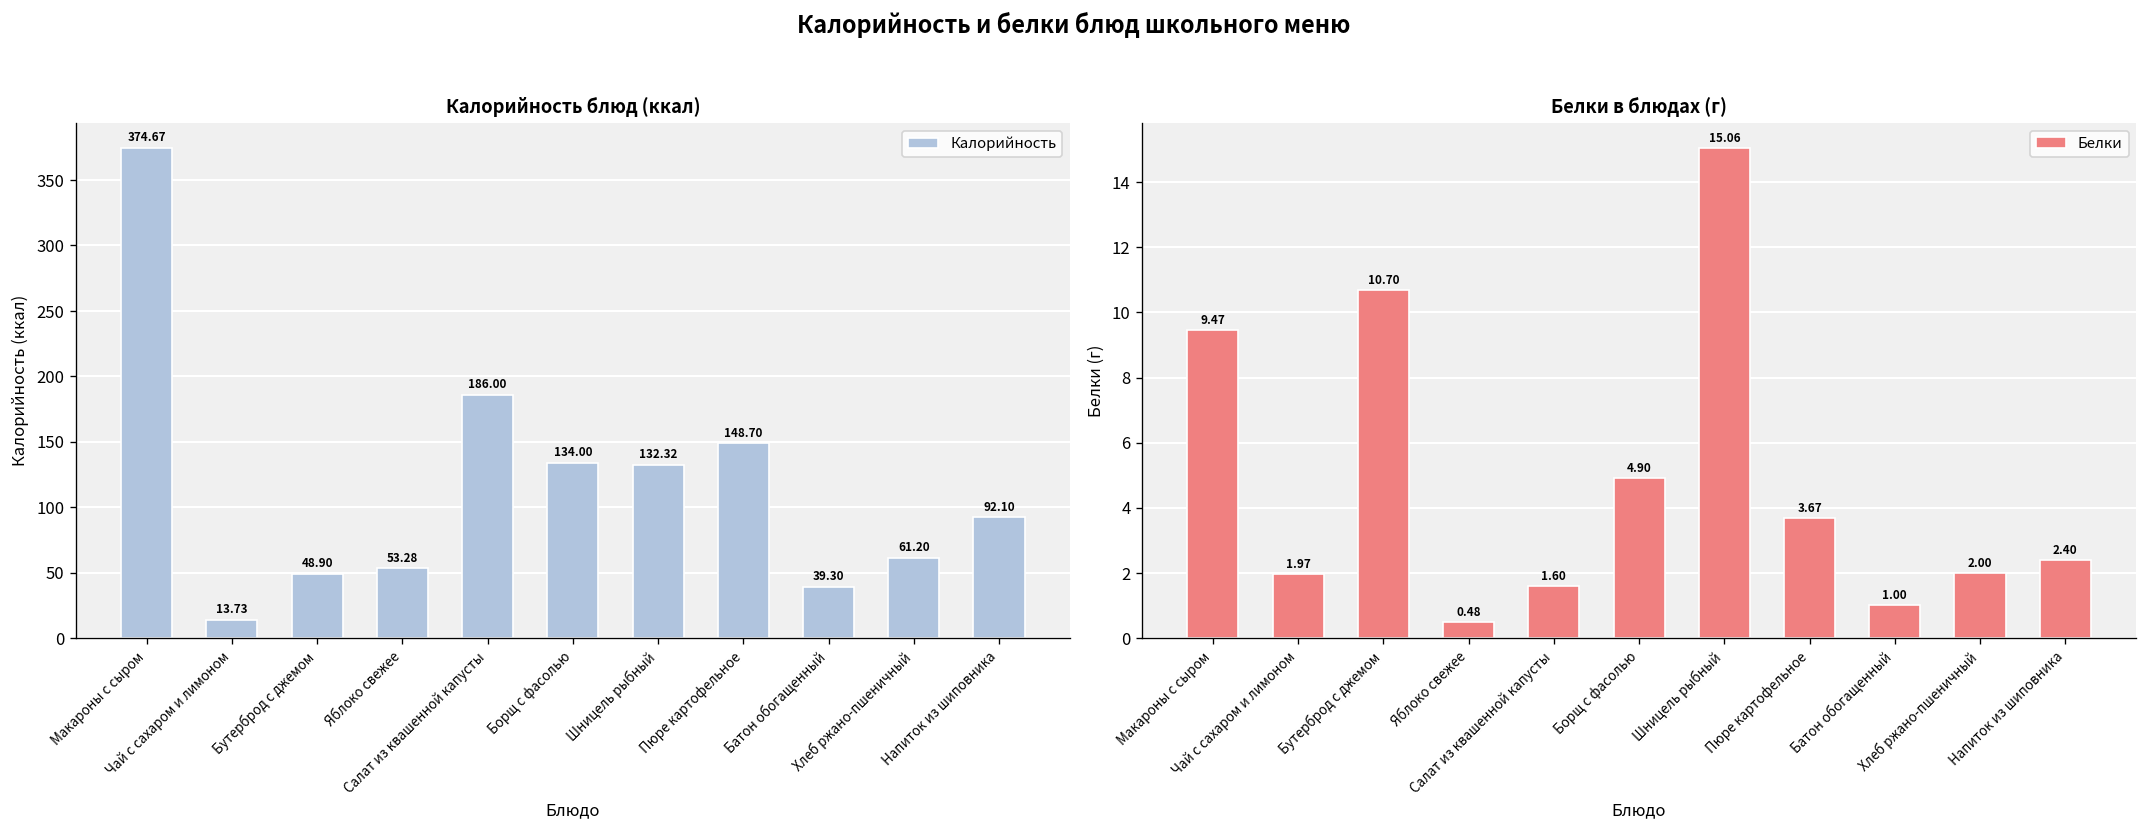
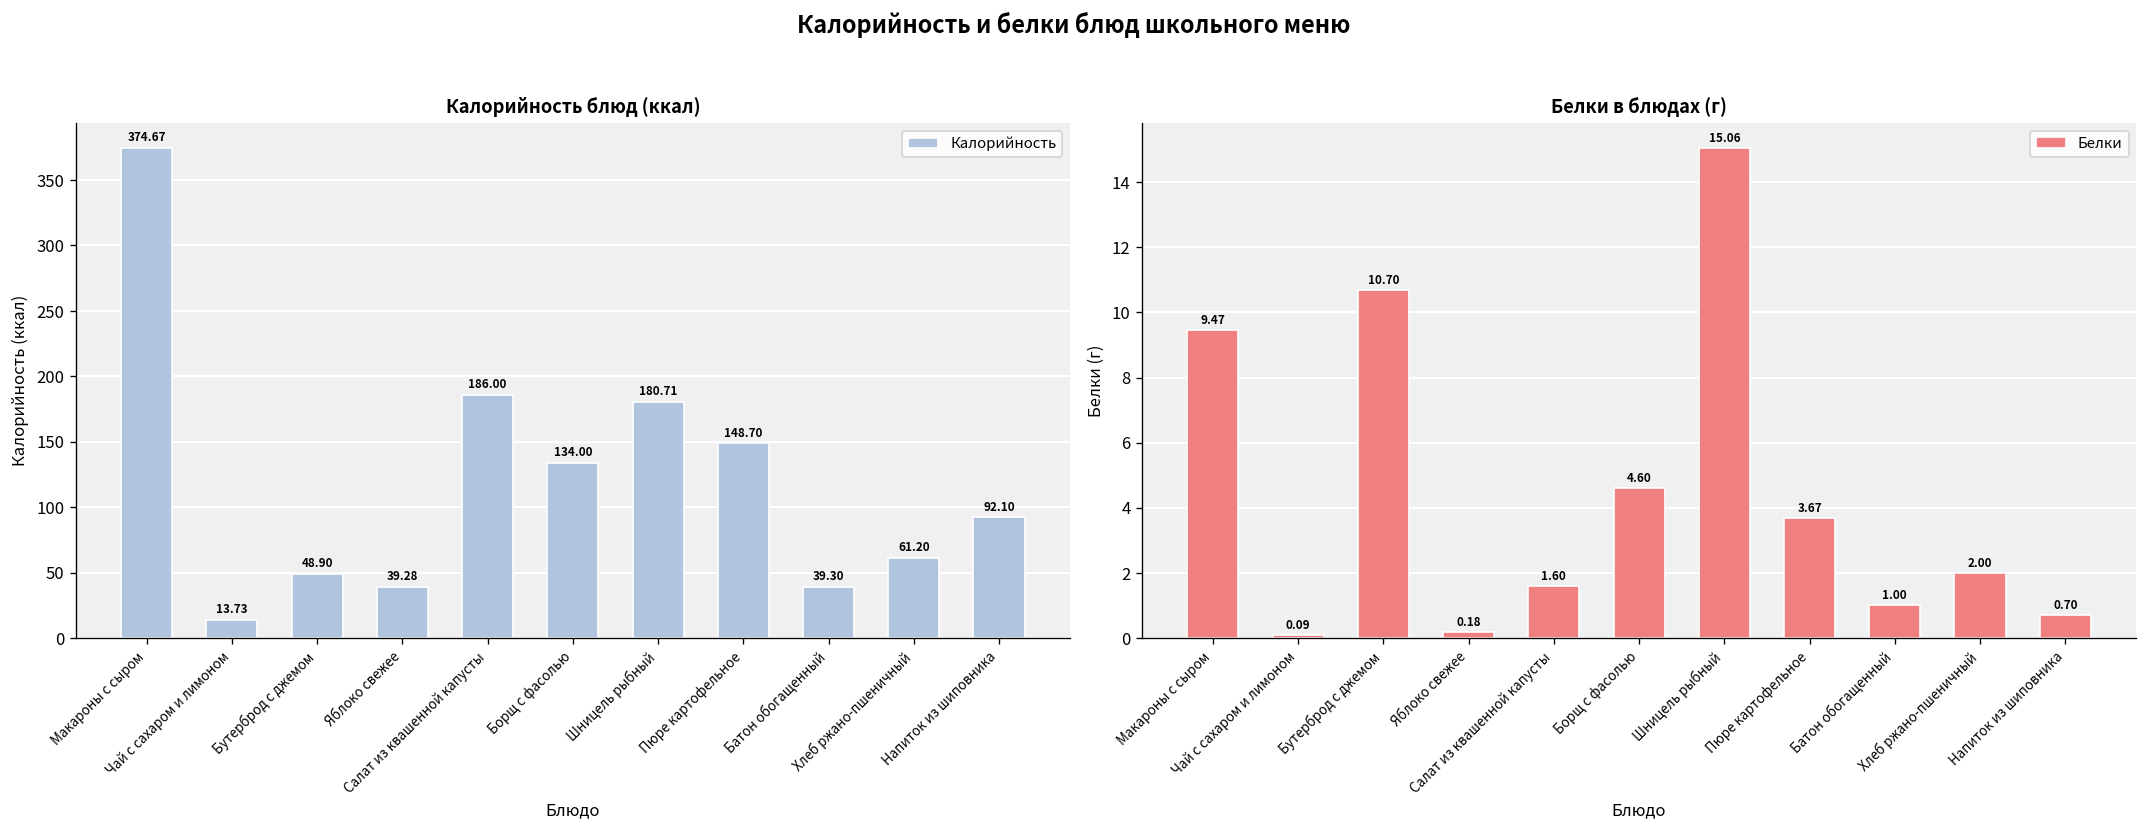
Калорийность блюд (ккал), Яблоко свежее: 53.28 -> 39.28
Калорийность блюд (ккал), Шницель рыбный: 132.32 -> 180.71
Белки в блюдах (г), Чай с сахаром и лимоном: 1.97 -> 0.09
Белки в блюдах (г), Яблоко свежее: 0.48 -> 0.18
Белки в блюдах (г), Борщ с фасолью: 4.90 -> 4.60
Белки в блюдах (г), Напиток из шиповника: 2.40 -> 0.70
